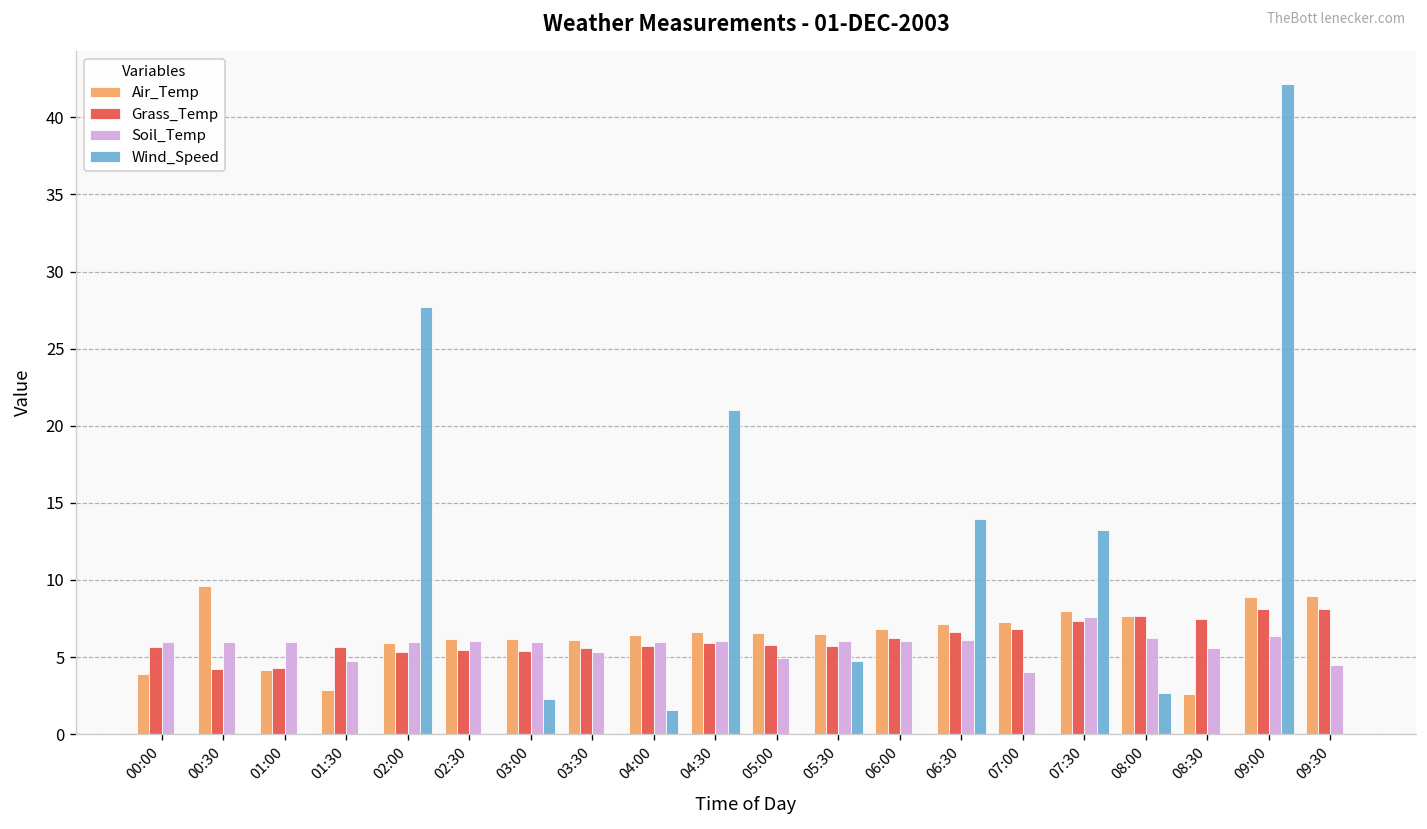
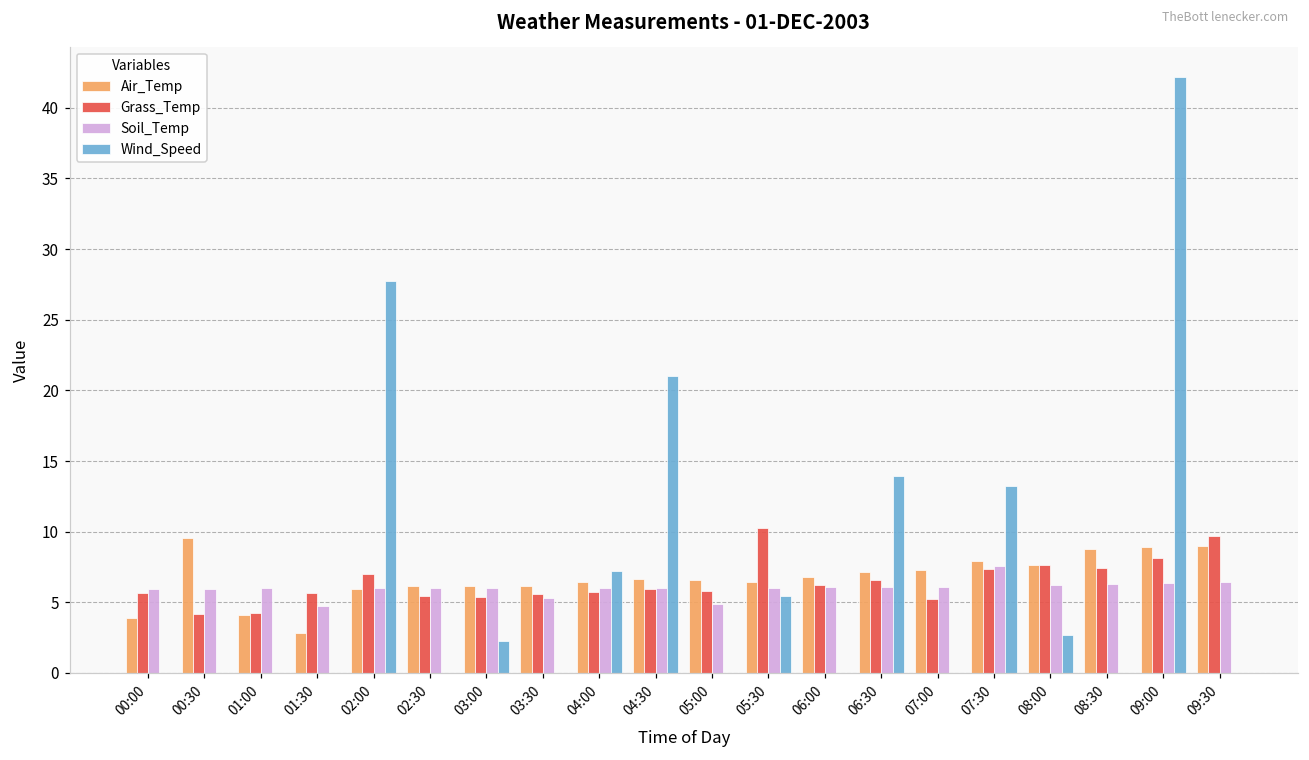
Grass_Temp, 02:00: 5.3 -> 7.0
Wind_Speed, 04:00: 1.6 -> 7.2
Grass_Temp, 05:30: 5.7 -> 10.2
Wind_Speed, 05:30: 4.7 -> 5.5
Grass_Temp, 07:00: 6.8 -> 5.2
Soil_Temp, 07:00: 4.0 -> 6.1
Air_Temp, 08:30: 2.6 -> 8.7
Soil_Temp, 08:30: 5.6 -> 6.3
Grass_Temp, 09:30: 8.1 -> 9.7
Soil_Temp, 09:30: 4.5 -> 6.4
